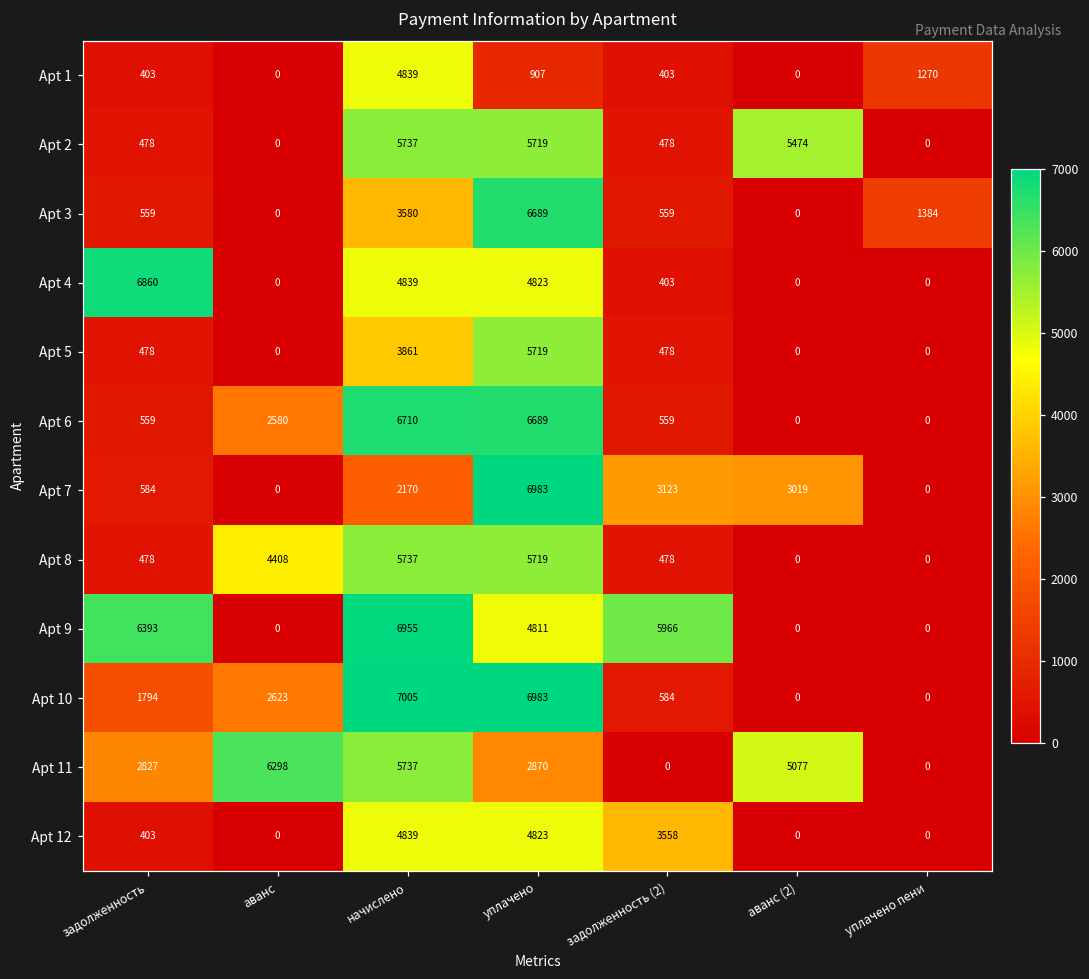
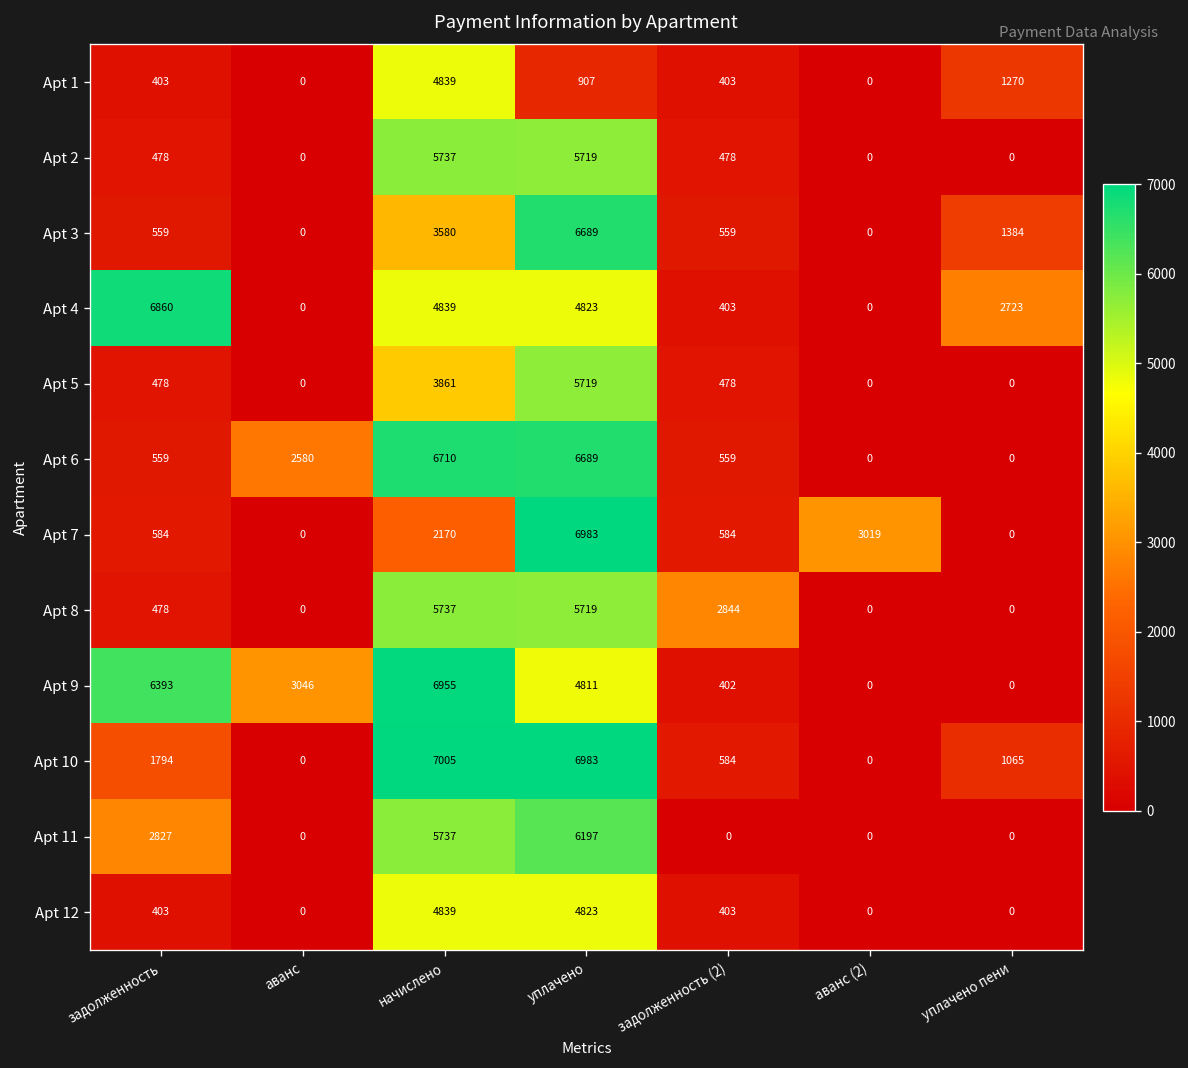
Apt 2, аванс (2): 5474 -> 0
Apt 4, уплачено пени: 0 -> 2723
Apt 7, задолженность (2): 3123 -> 584
Apt 8, аванс: 4408 -> 0
Apt 8, задолженность (2): 478 -> 2844
Apt 9, аванс: 0 -> 3046
Apt 9, задолженность (2): 5966 -> 402
Apt 10, аванс: 2623 -> 0
Apt 10, уплачено пени: 0 -> 1065
Apt 11, аванс: 6298 -> 0
Apt 11, уплачено: 2870 -> 6197
Apt 11, аванс (2): 5077 -> 0
Apt 12, задолженность (2): 3558 -> 403
